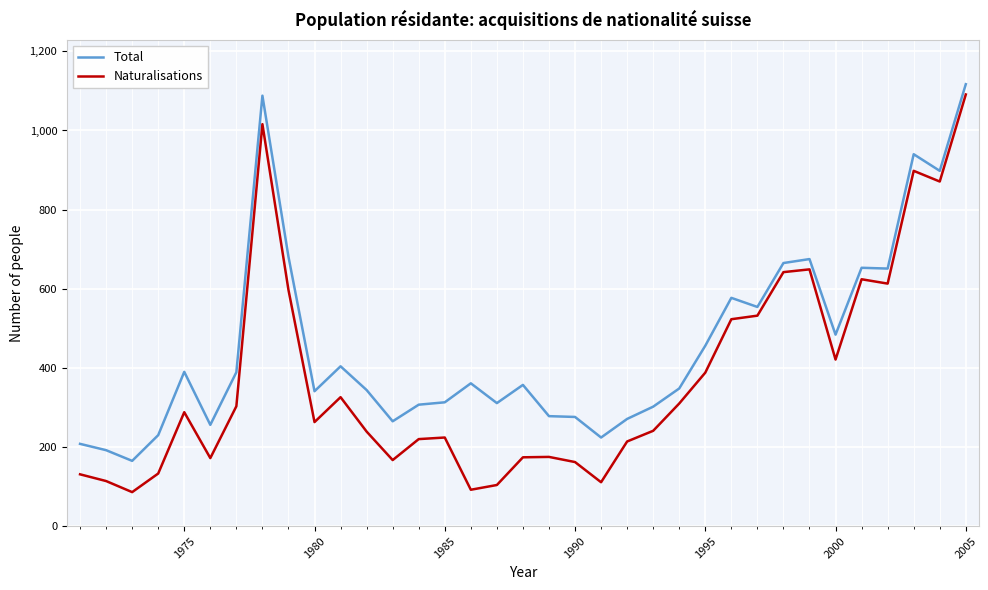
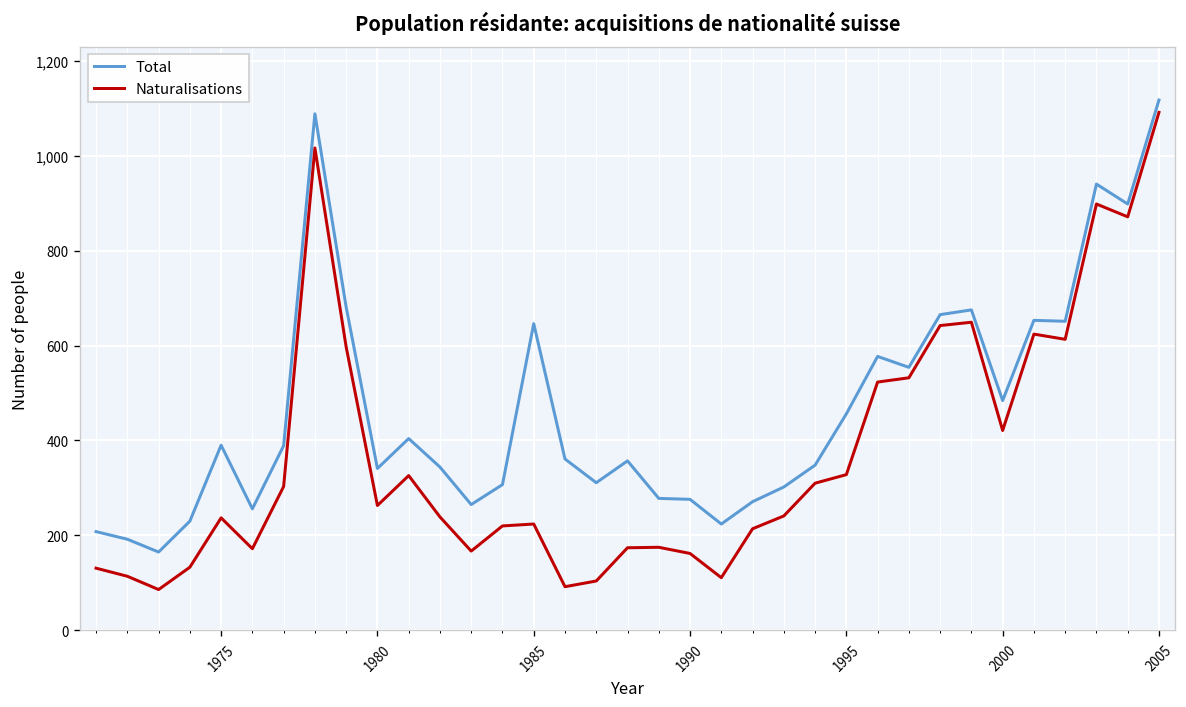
Naturalisations, 1975: 290 -> 240
Total, 1985: 310 -> 650
Naturalisations, 1995: 390 -> 330
